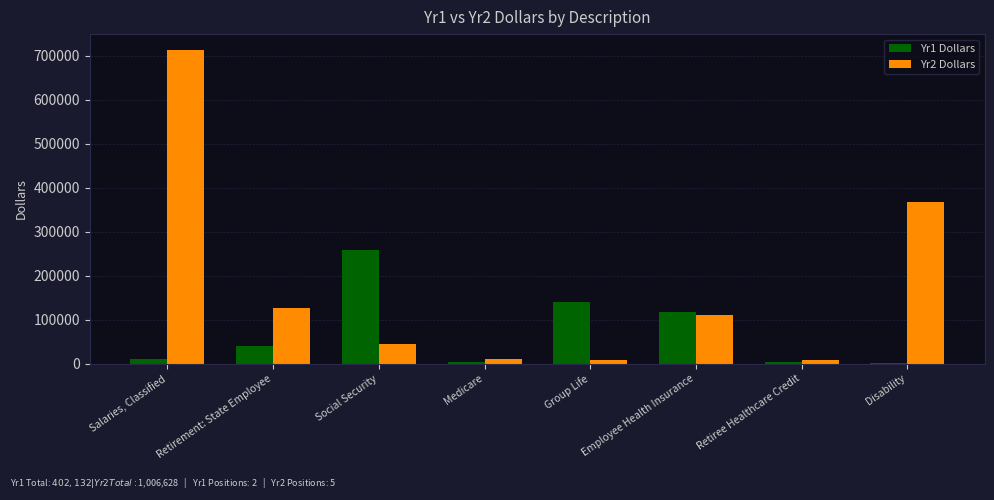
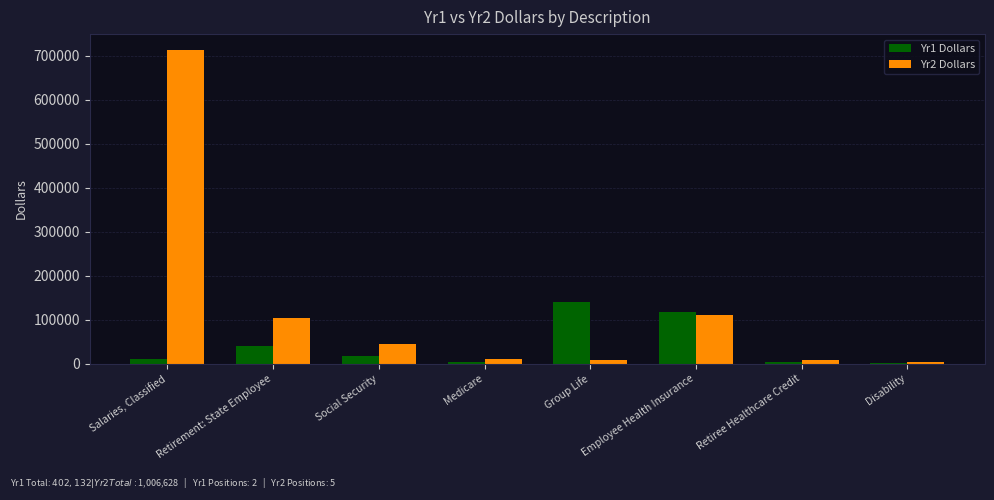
Yr2 Dollars, Retirement: State Employee: 130000 -> 100000
Yr1 Dollars, Social Security: 260000 -> 20000
Yr2 Dollars, Disability: 370000 -> 0
